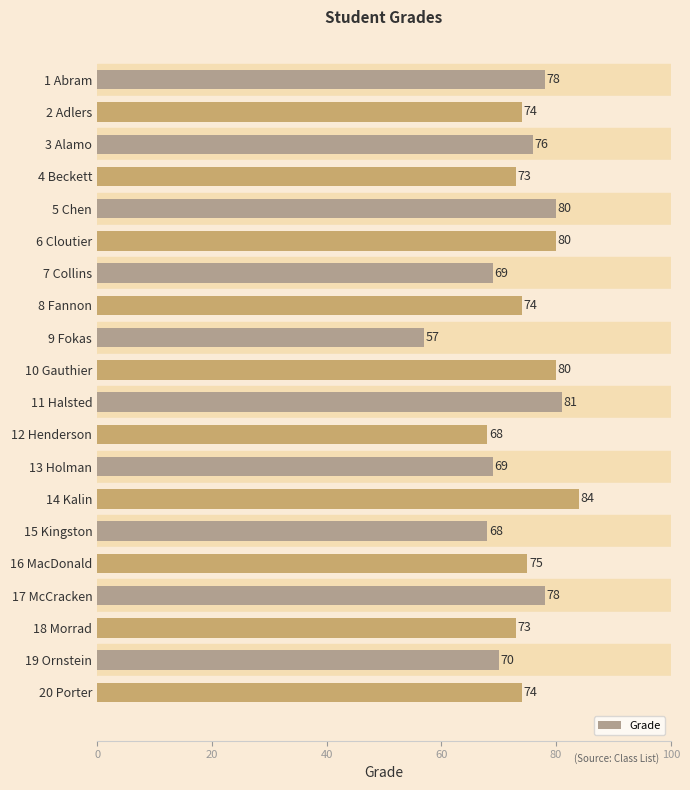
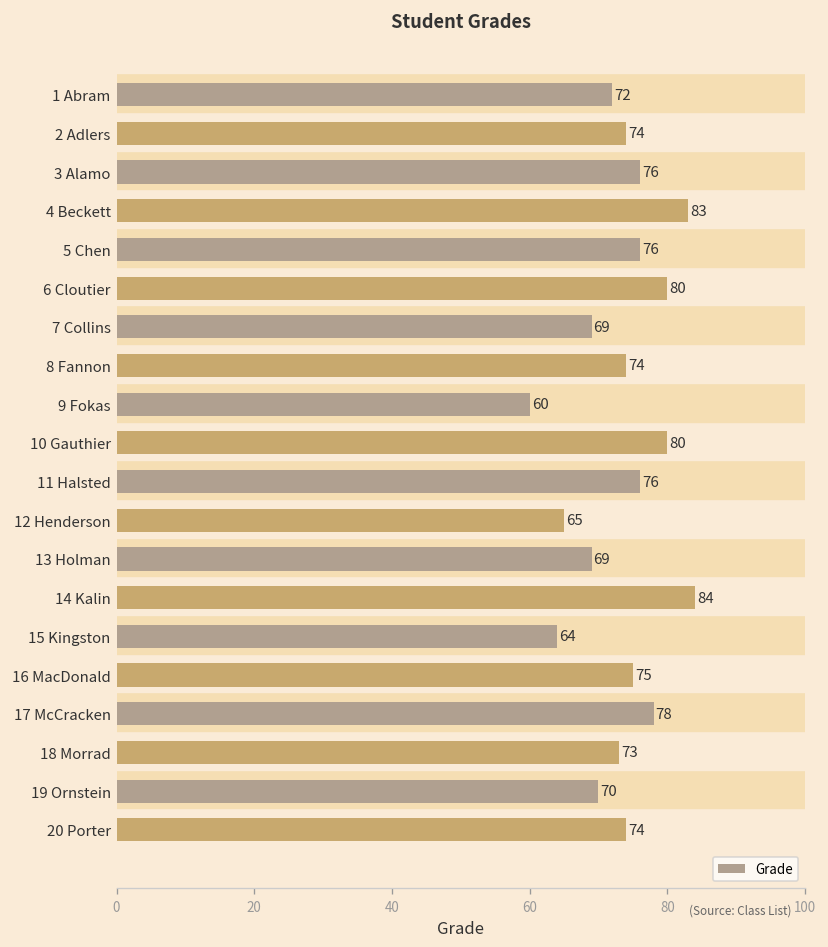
1 Abram: 78 -> 72
4 Beckett: 73 -> 83
5 Chen: 80 -> 76
9 Fokas: 57 -> 60
11 Halsted: 81 -> 76
12 Henderson: 68 -> 65
15 Kingston: 68 -> 64
